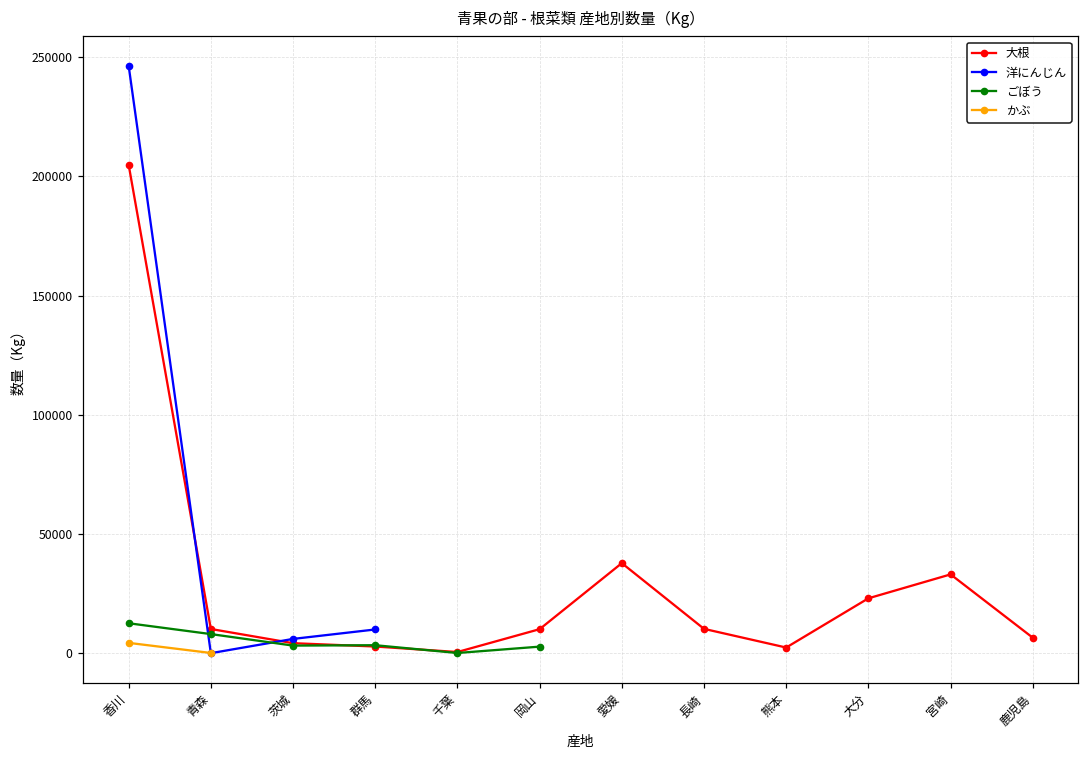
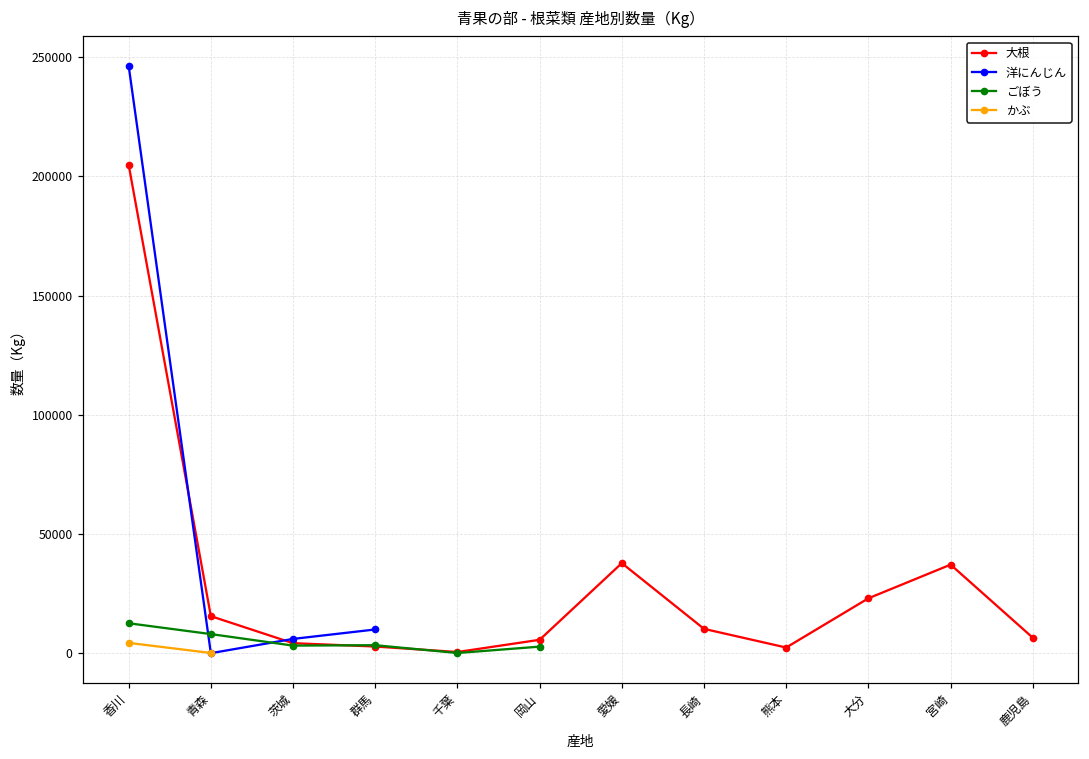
大根, 青森: 10000 -> 16000
大根, 岡山: 10000 -> 6000
大根, 宮崎: 33000 -> 37000
